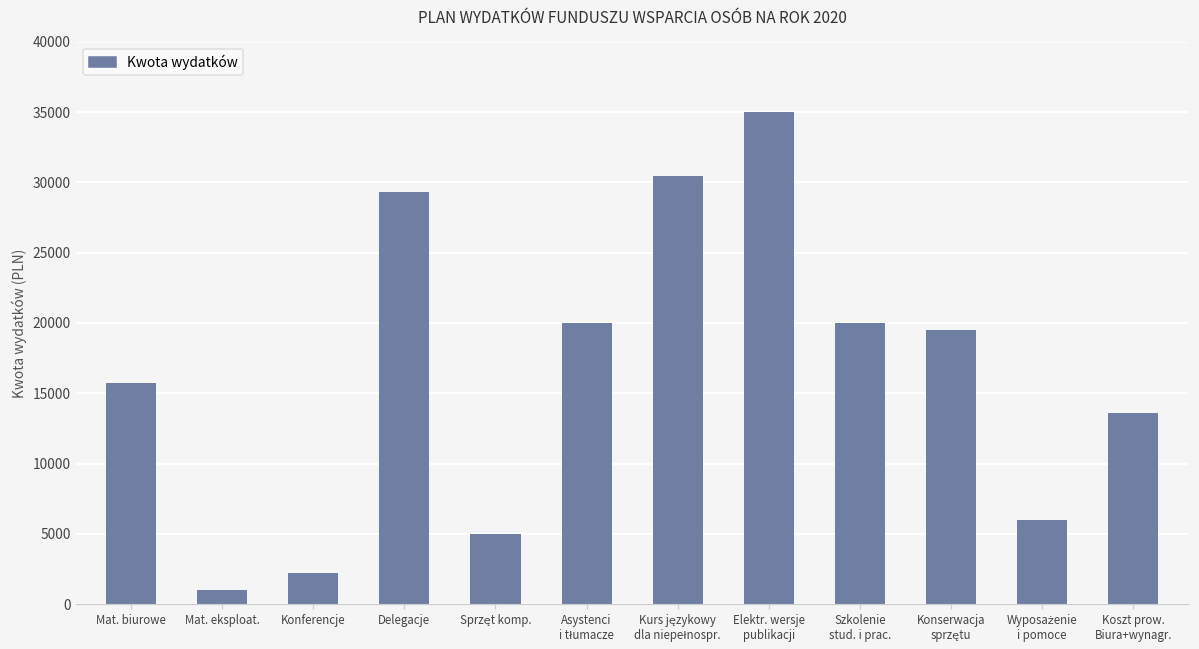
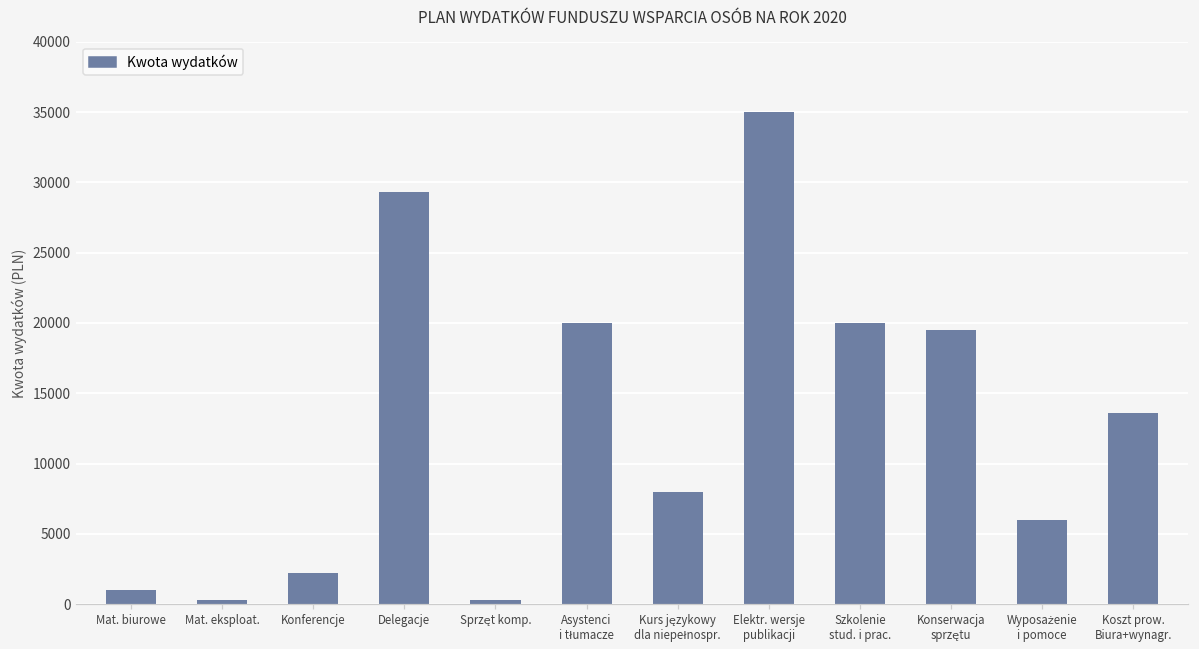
Mat. biurowe: 15700 -> 1000
Mat. eksploat.: 1000 -> 300
Sprzęt komp.: 5000 -> 300
Kurs językowy dla niepełnospr.: 30400 -> 8000
